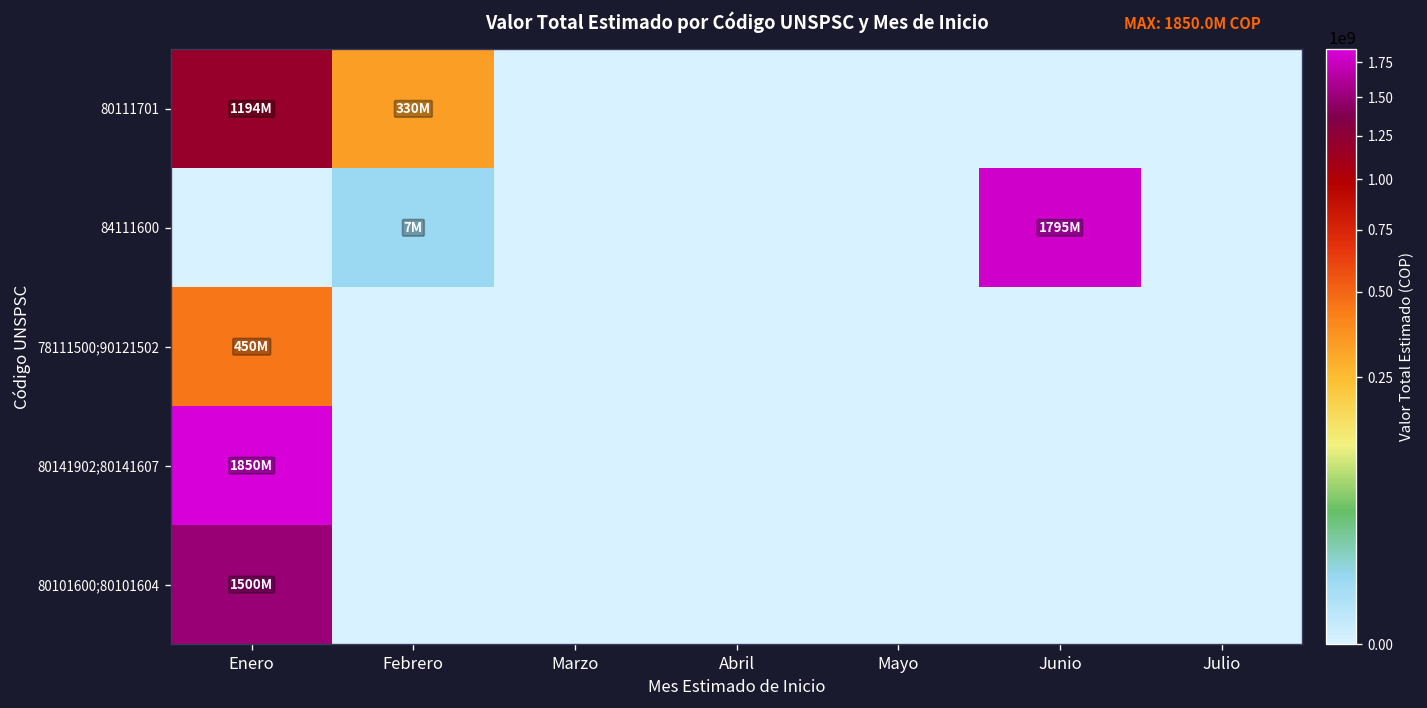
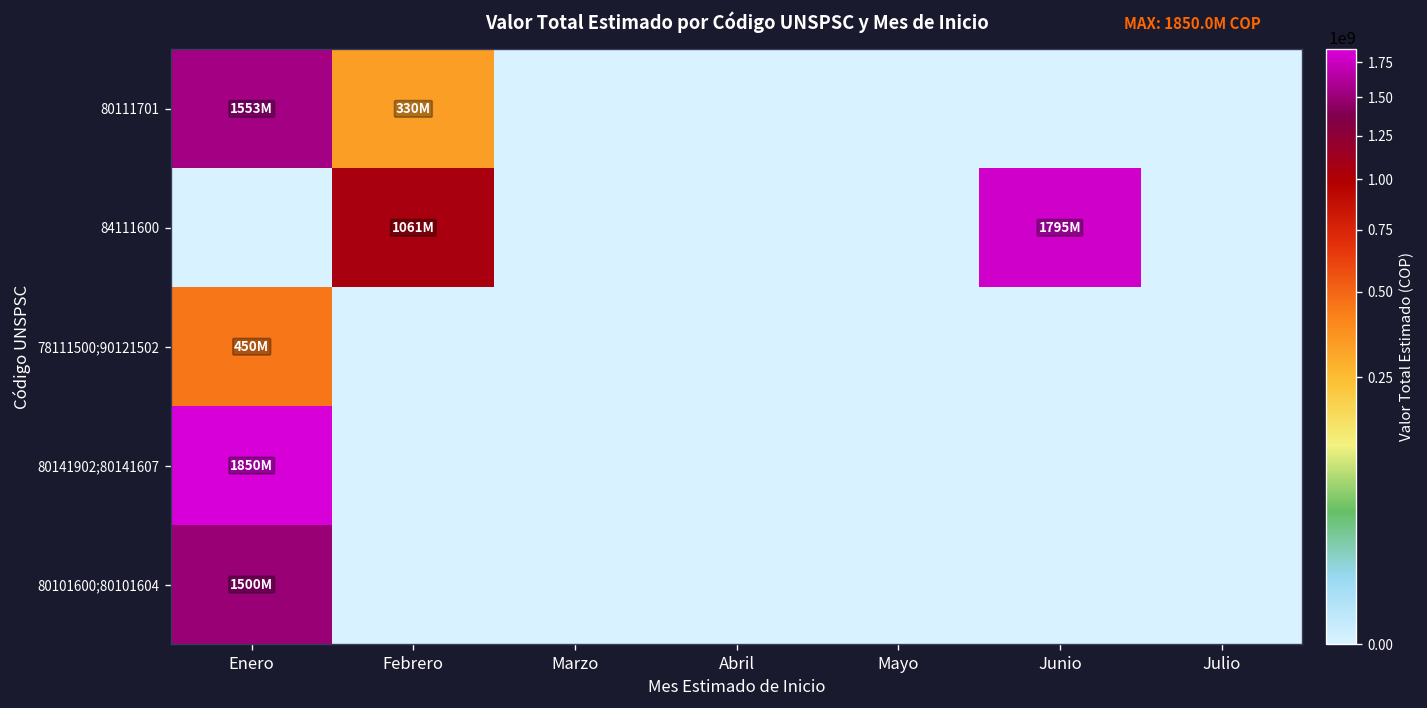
80111701, Enero: 1194M -> 1553M
84111600, Febrero: 7M -> 1061M
